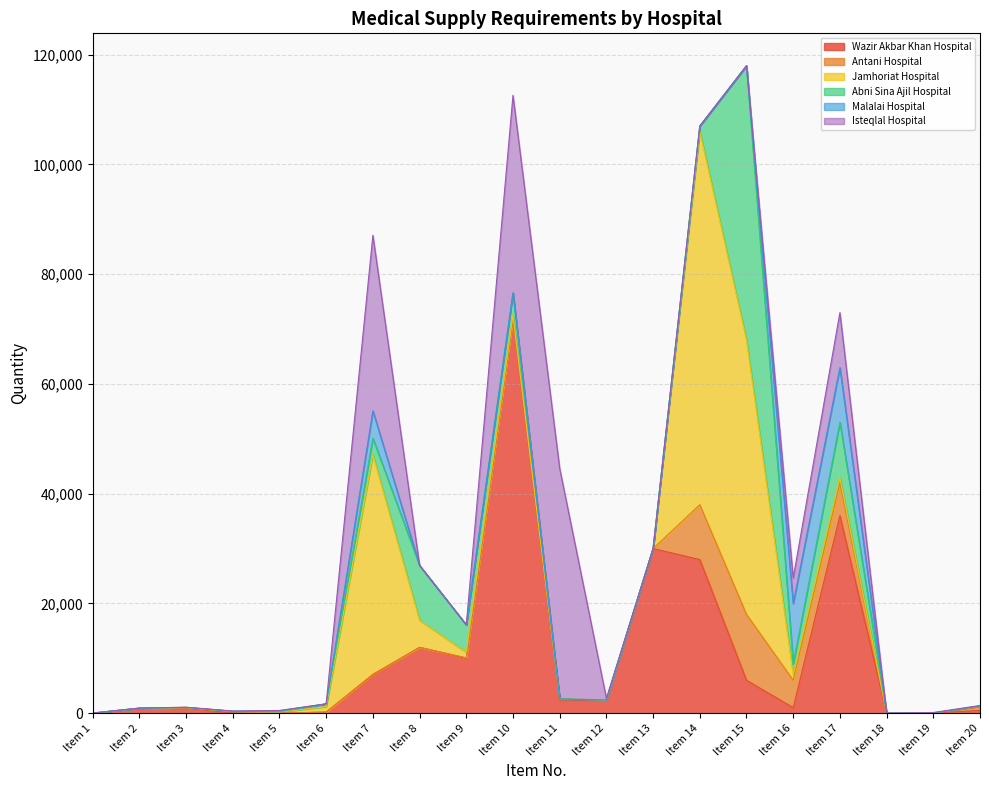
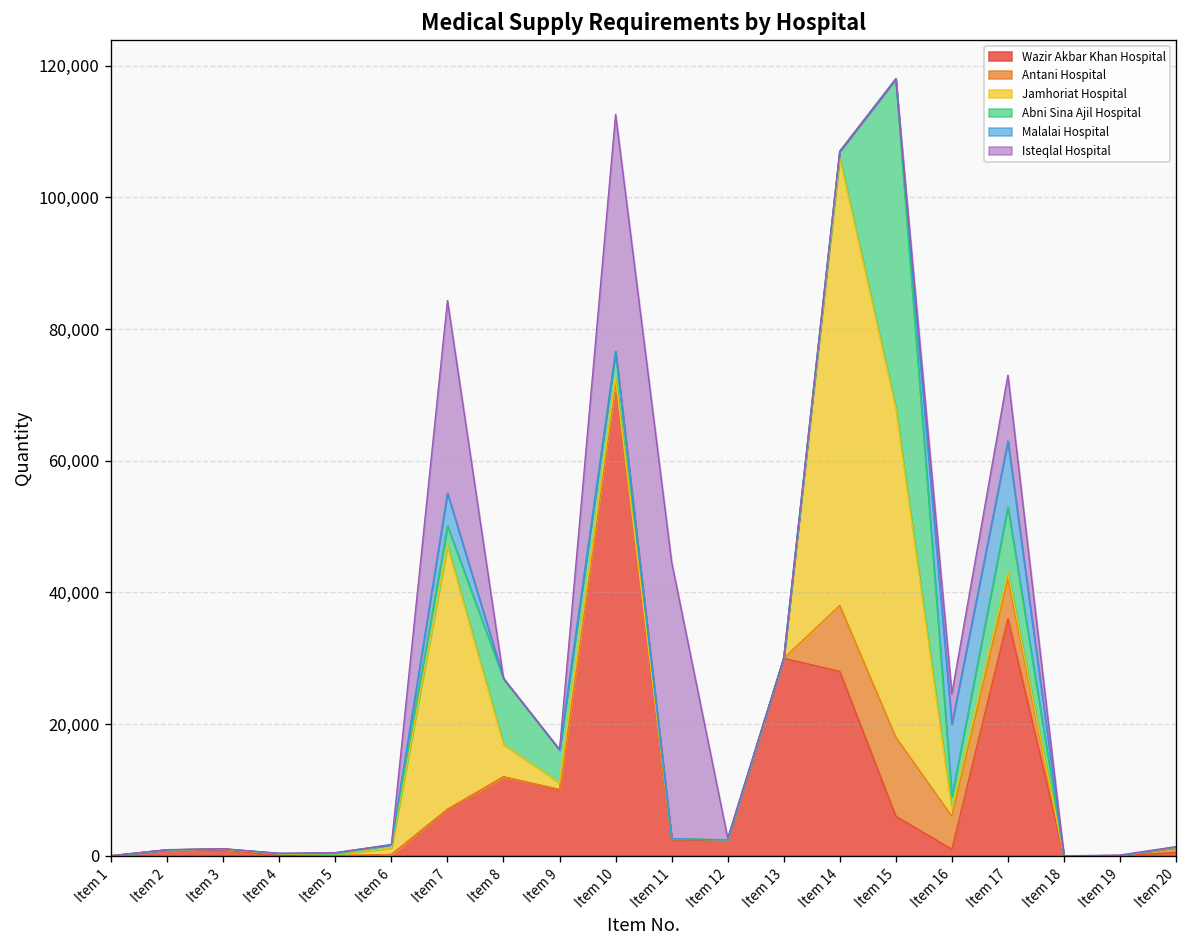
Isteqlal Hospital, Item 7: 32,000 -> 29,000
